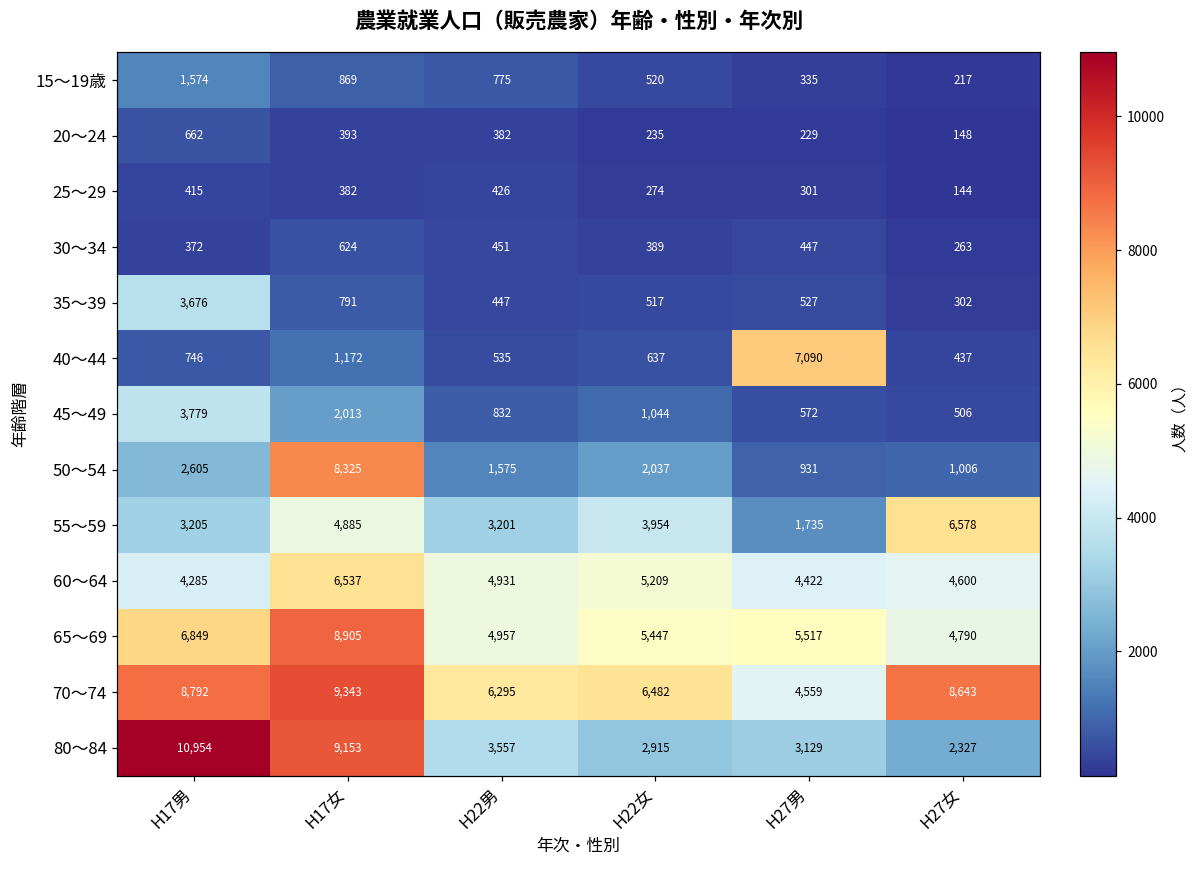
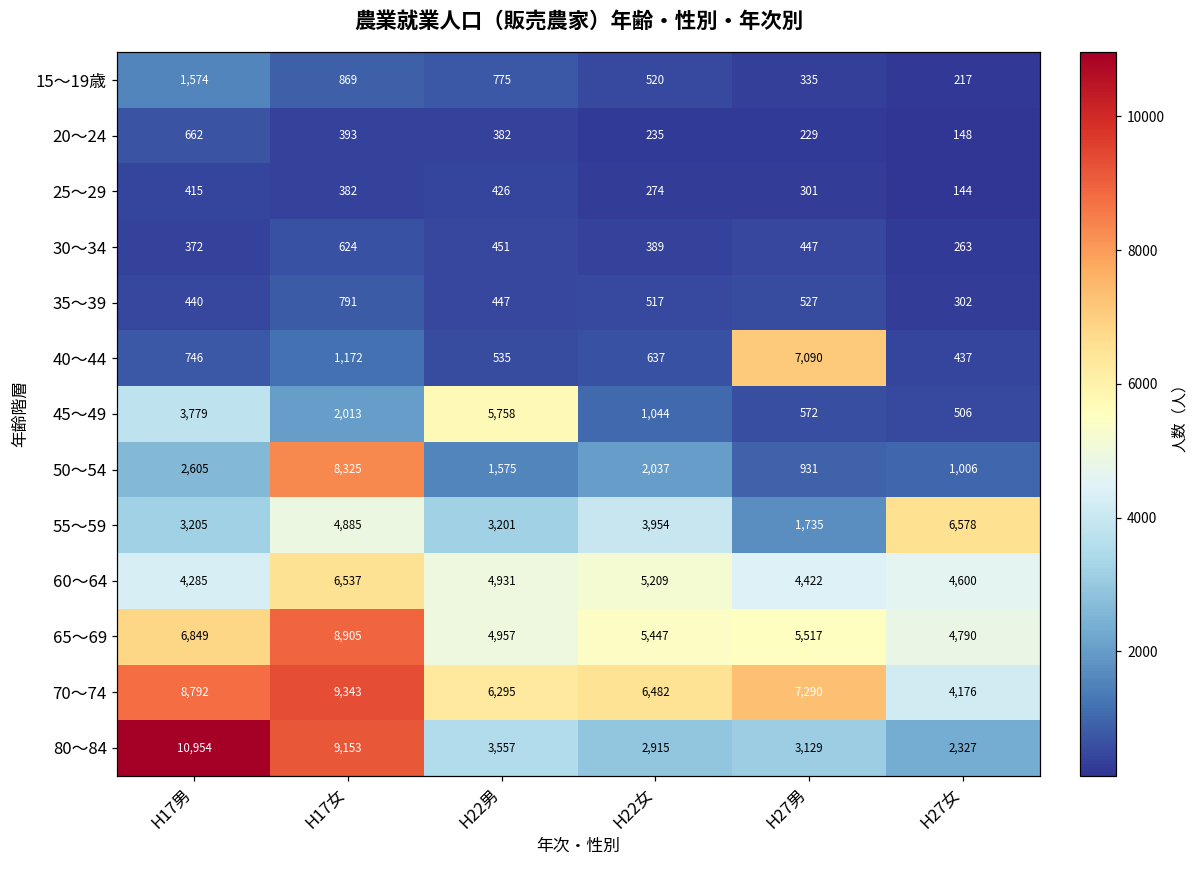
35～39, H17男: 3,676 -> 440
45～49, H22男: 832 -> 5,758
70～74, H27男: 4,559 -> 7,290
70～74, H27女: 8,643 -> 4,176
